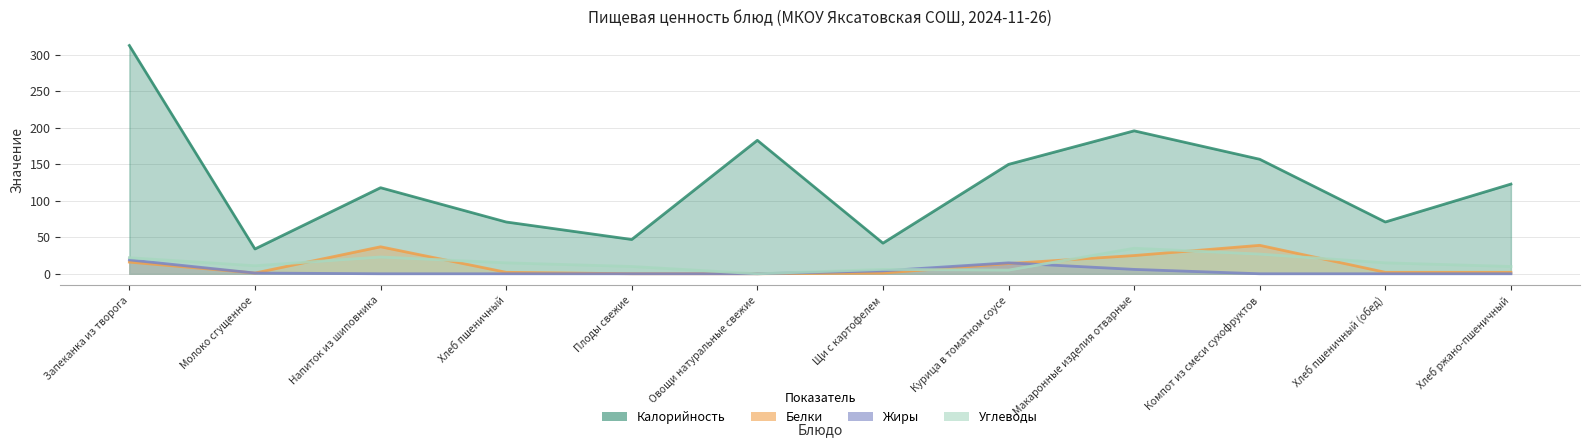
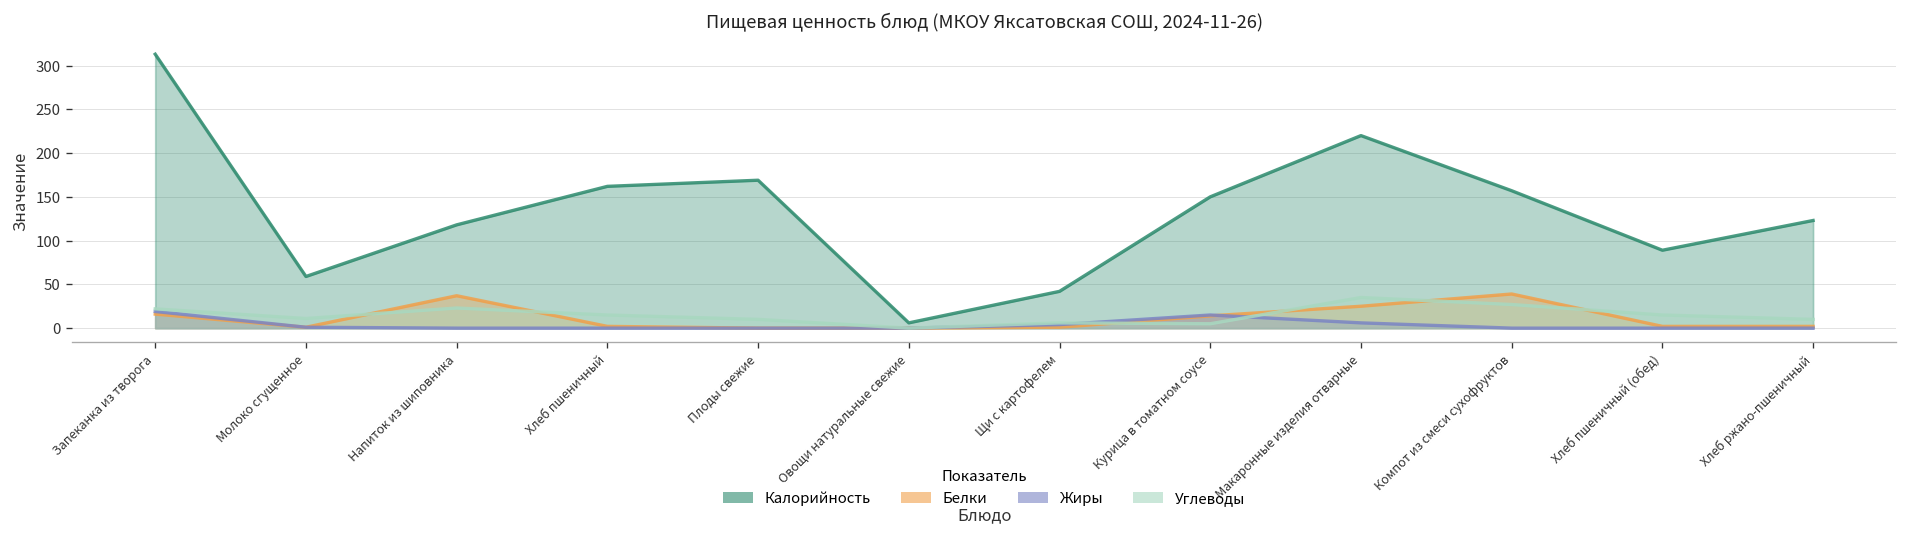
Калорийность, Молоко сгущенное: 30 -> 60
Калорийность, Хлеб пшеничный: 70 -> 160
Калорийность, Плоды свежие: 50 -> 170
Калорийность, Овощи натуральные свежие: 180 -> 10
Калорийность, Макаронные изделия отварные: 200 -> 220
Калорийность, Хлеб пшеничный (обед): 70 -> 90
